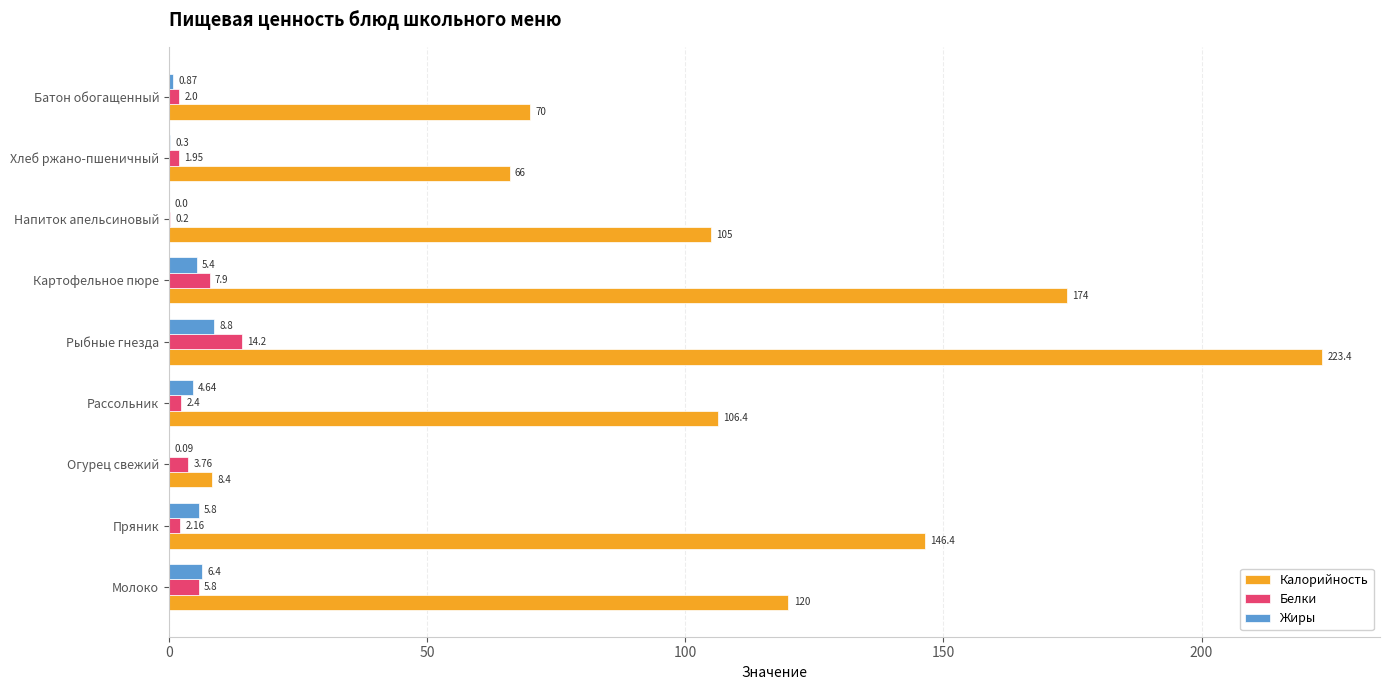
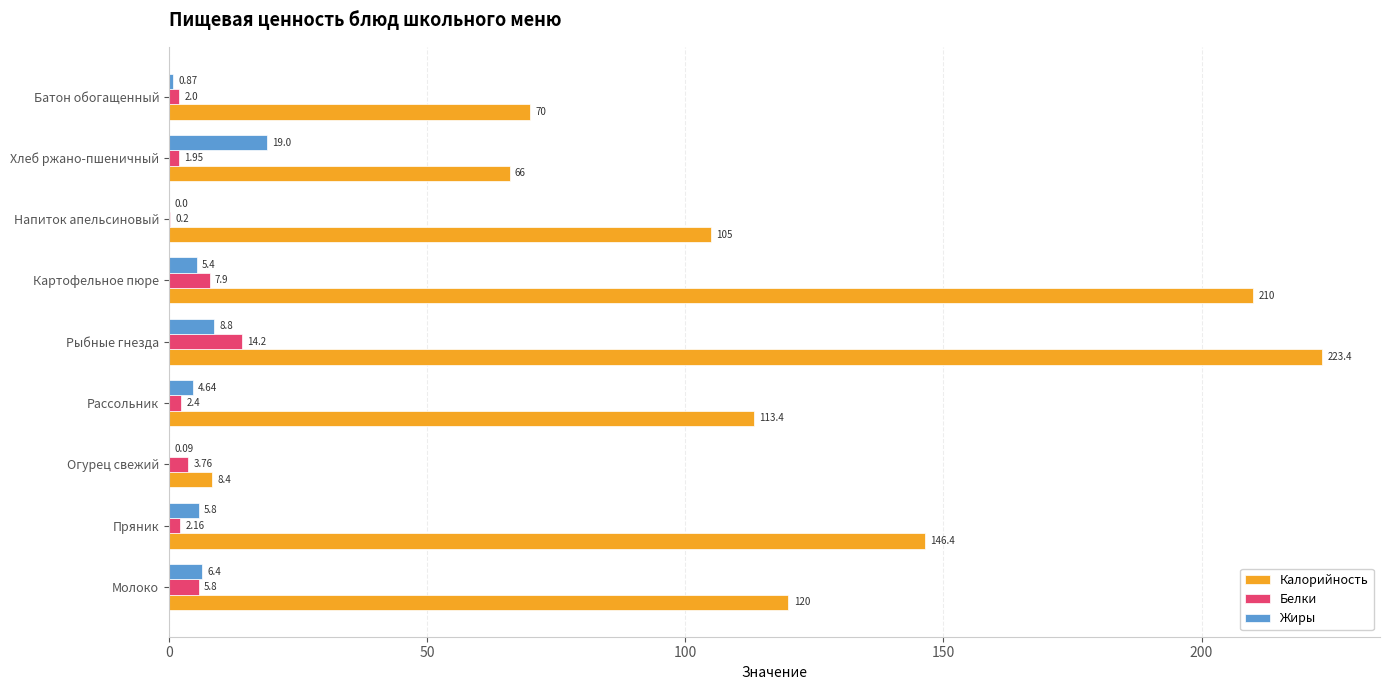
Жиры, Хлеб ржано-пшеничный: 0.3 -> 19.0
Калорийность, Картофельное пюре: 174 -> 210
Калорийность, Рассольник: 106.4 -> 113.4
